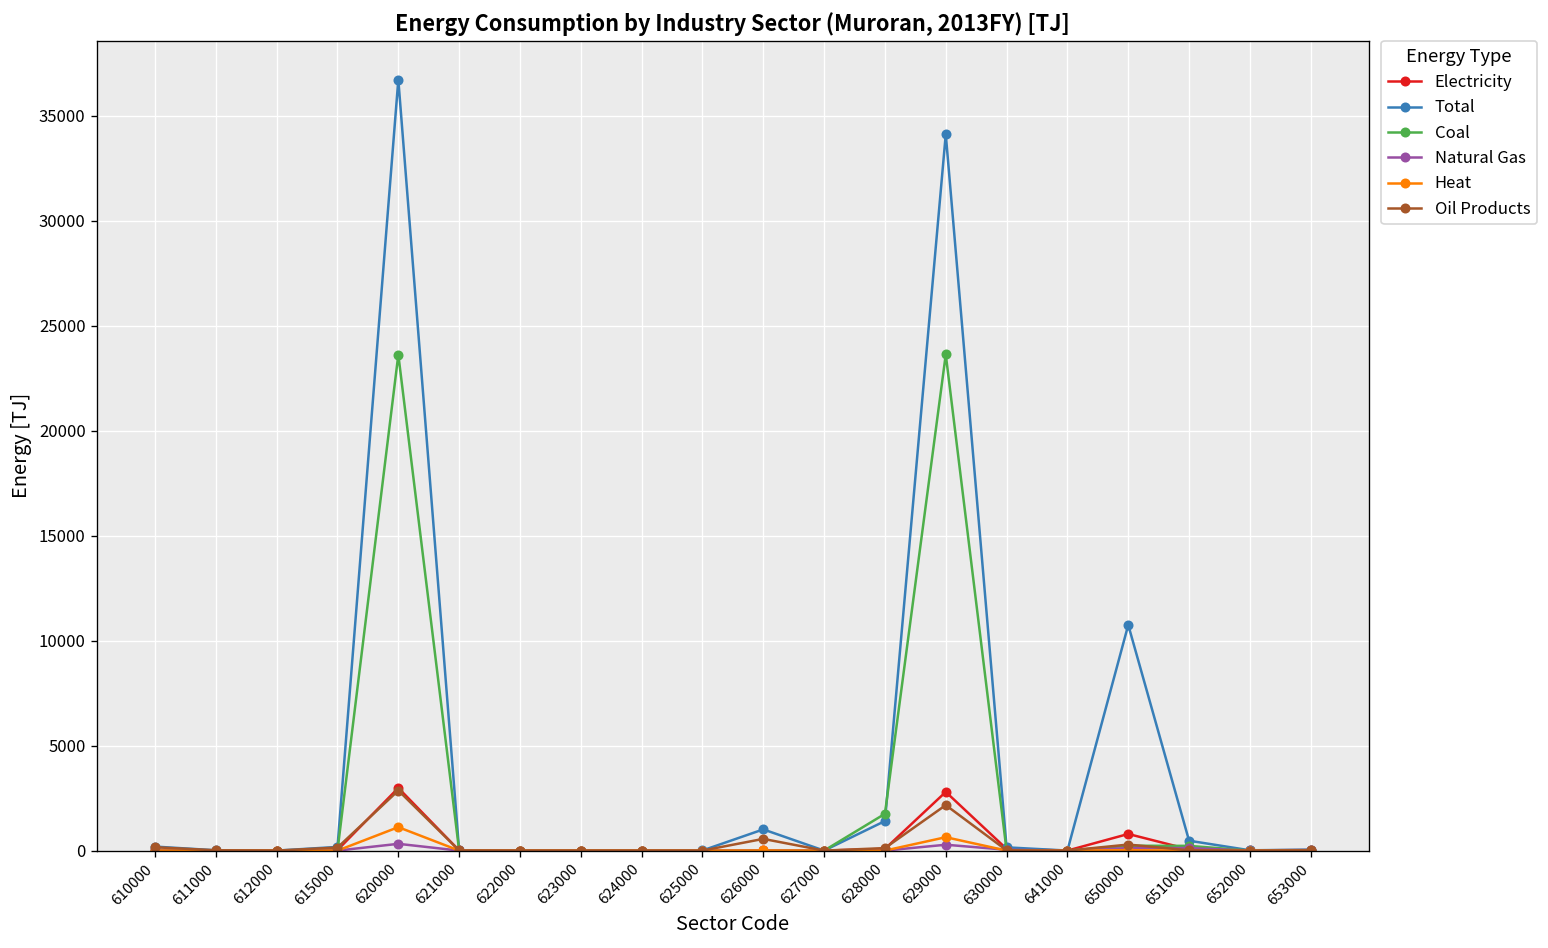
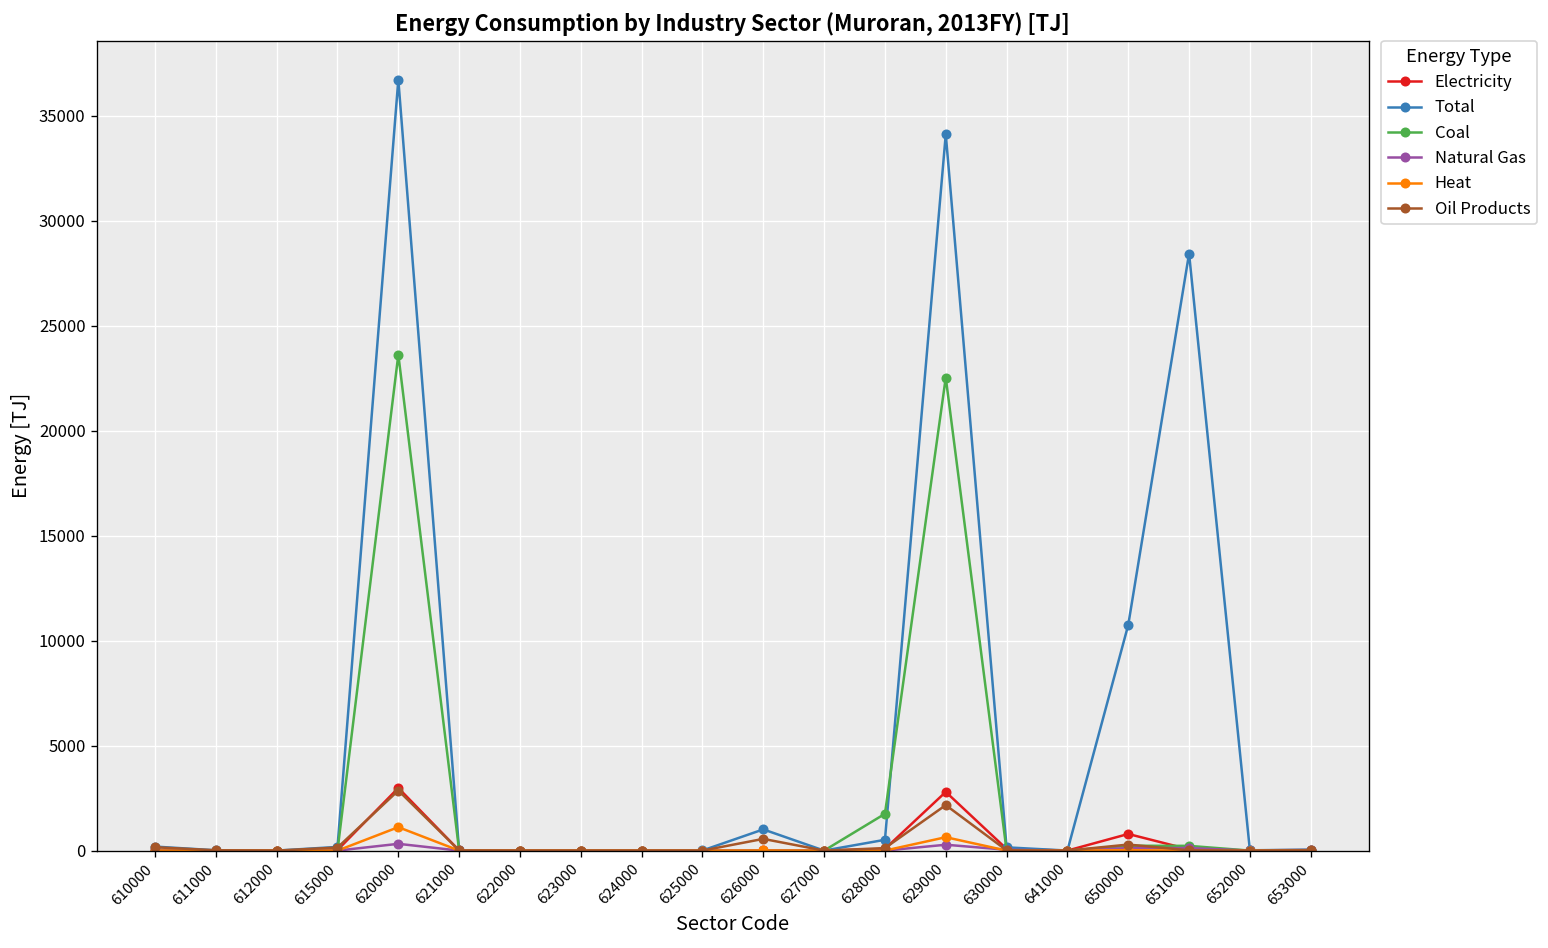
Total, 628000: 1400 -> 500
Coal, 629000: 23600 -> 22500
Total, 651000: 500 -> 28400
